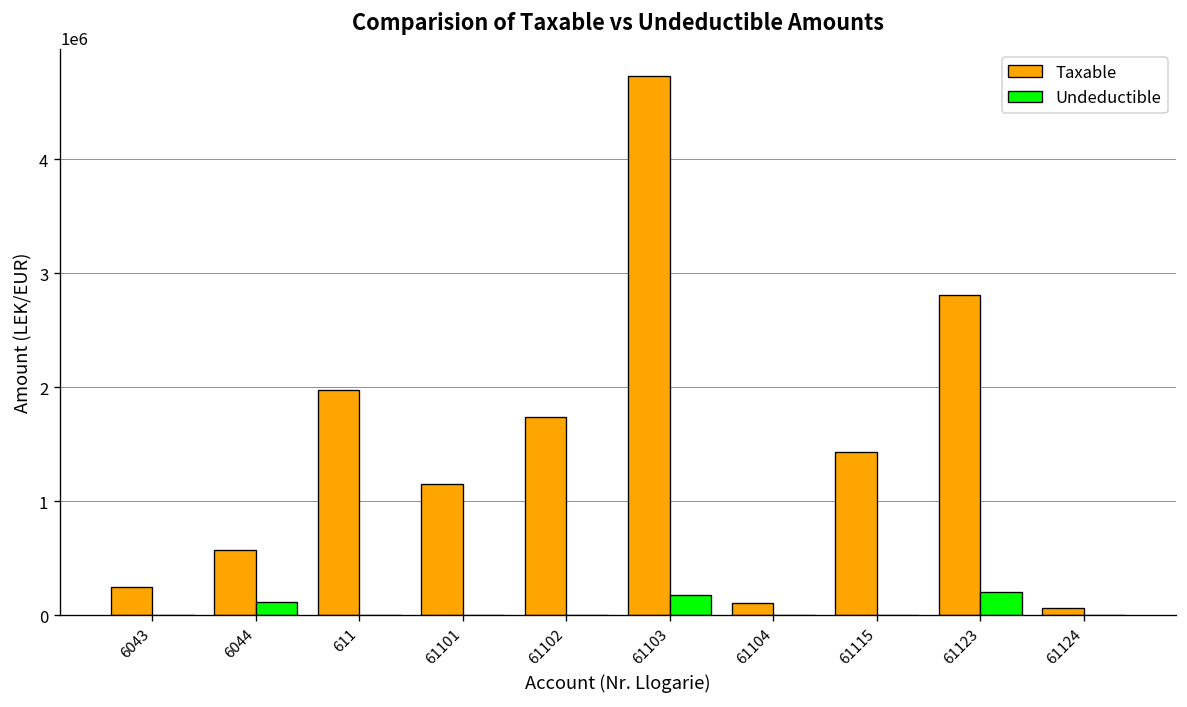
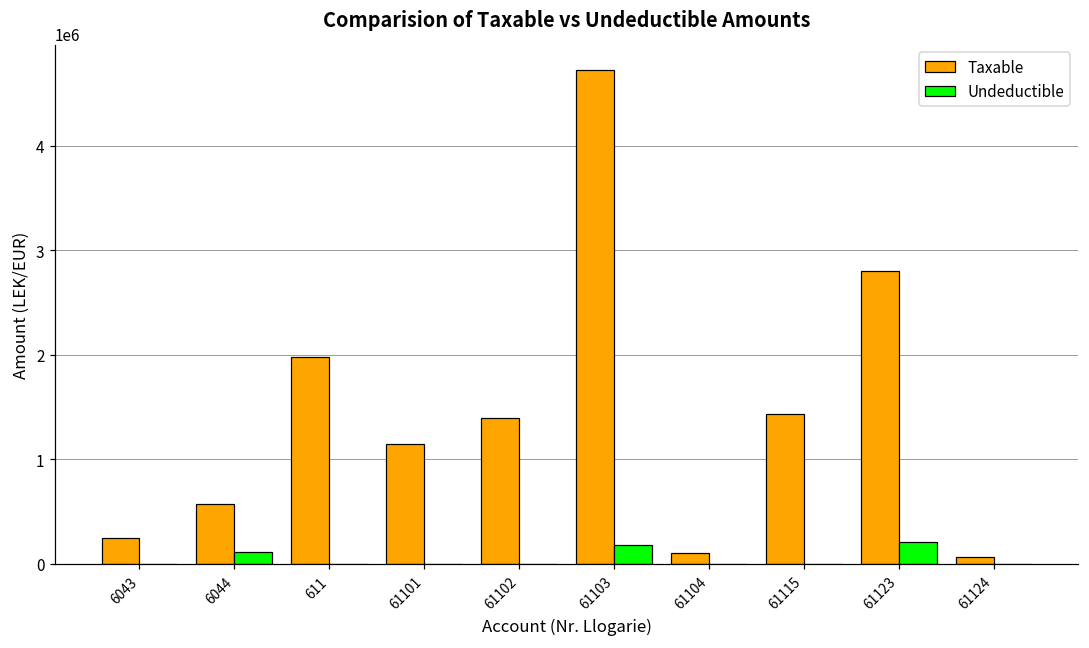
Taxable, 61102: 1700000 -> 1400000
